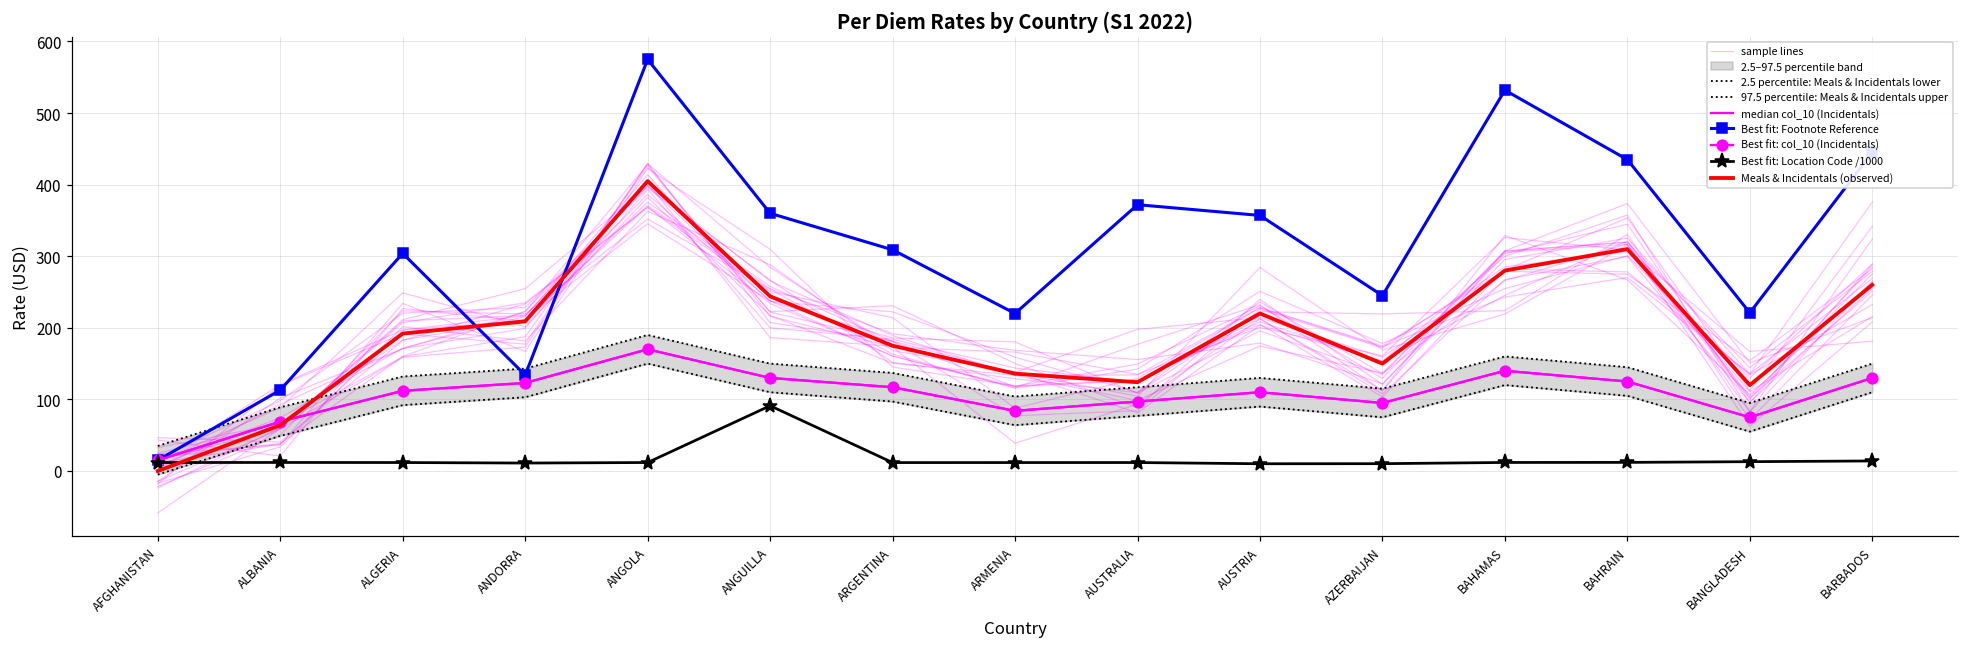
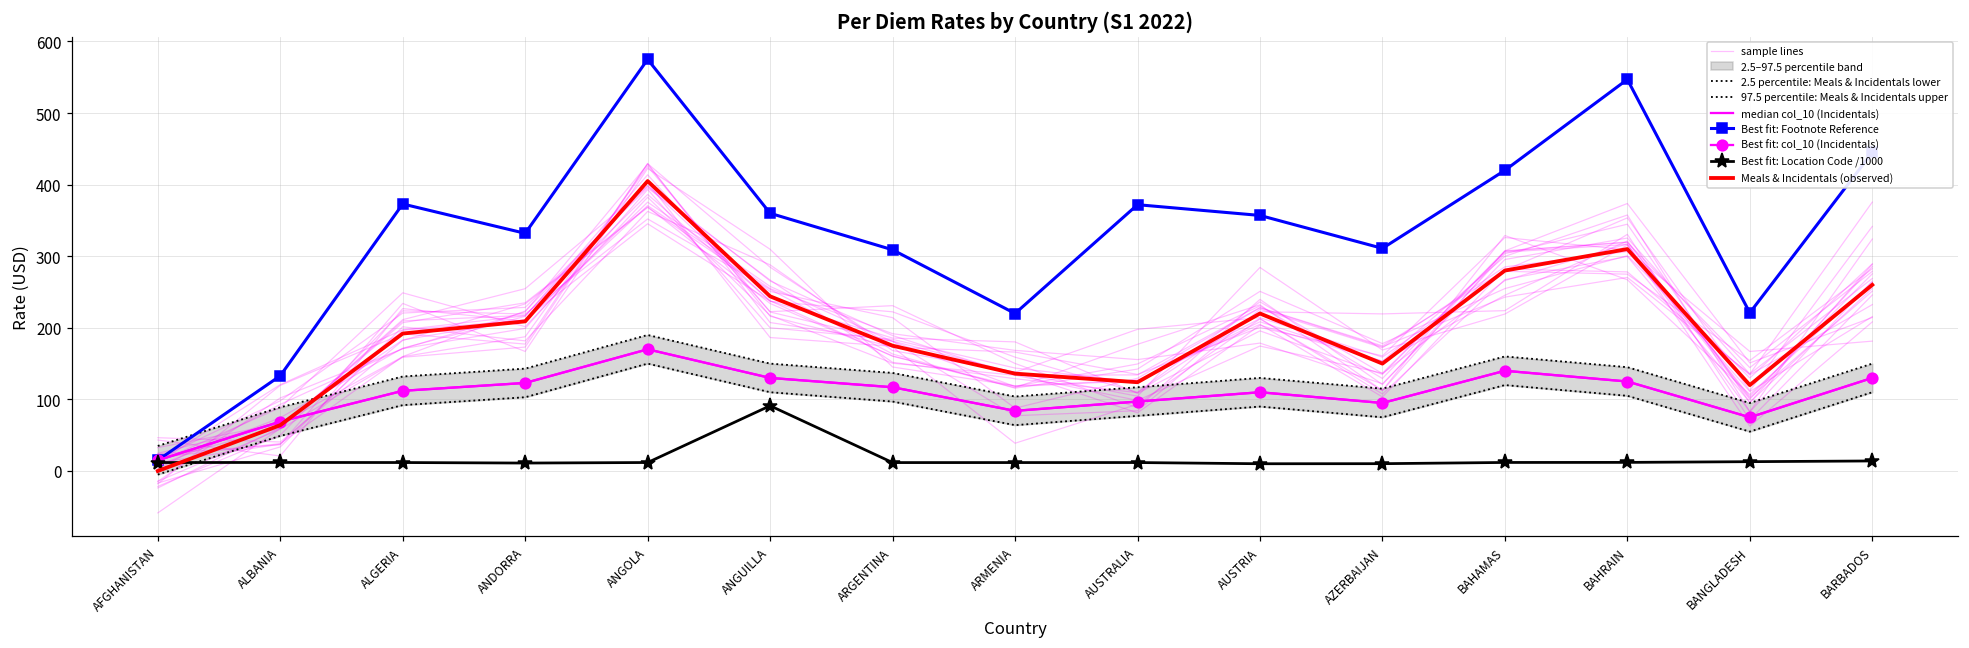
Best fit: Footnote Reference, ALBANIA: 110 -> 130
Best fit: Footnote Reference, ALGERIA: 300 -> 370
Best fit: Footnote Reference, ANDORRA: 130 -> 330
Best fit: Footnote Reference, AZERBAIJAN: 250 -> 310
Best fit: Footnote Reference, BAHAMAS: 530 -> 420
Best fit: Footnote Reference, BAHRAIN: 440 -> 550
